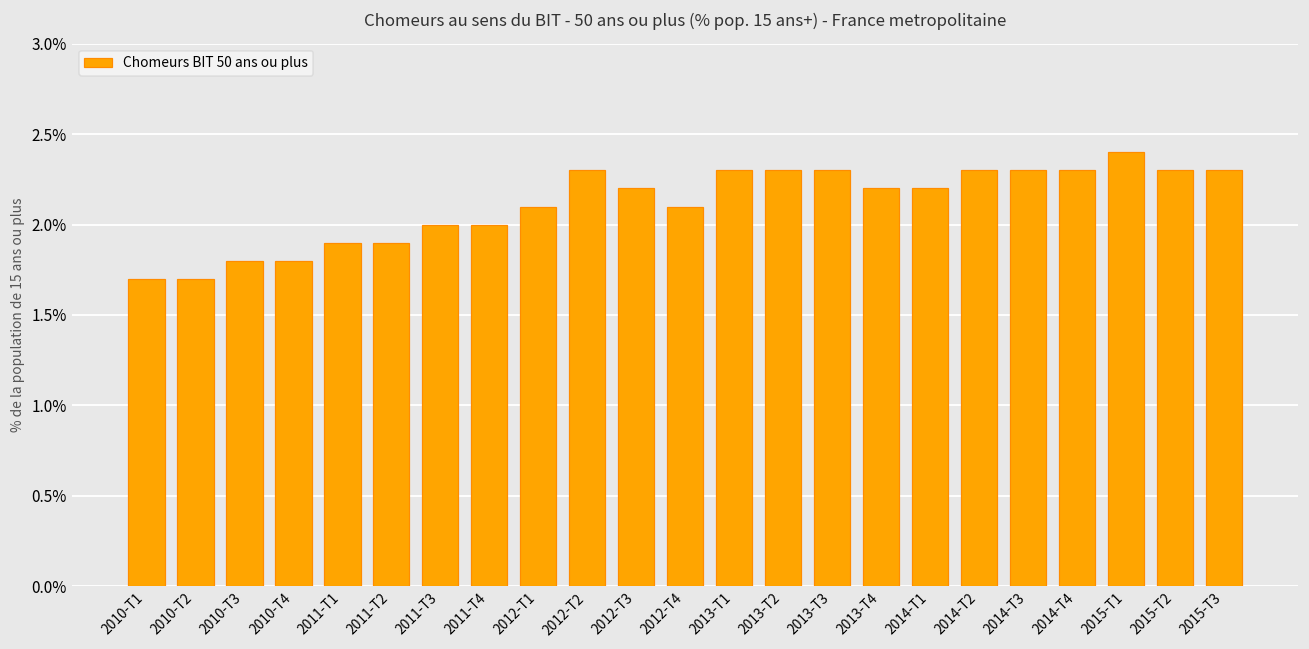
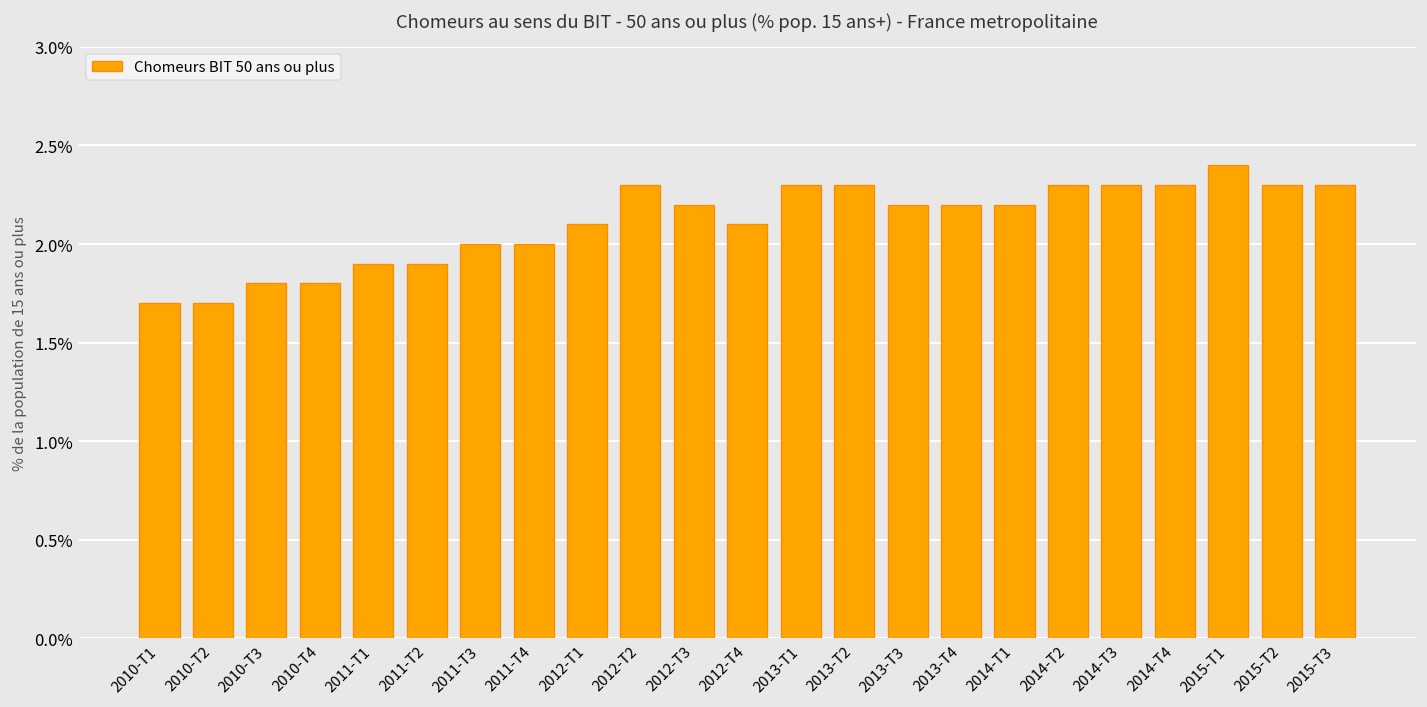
2013-T3: 2.3% -> 2.2%
